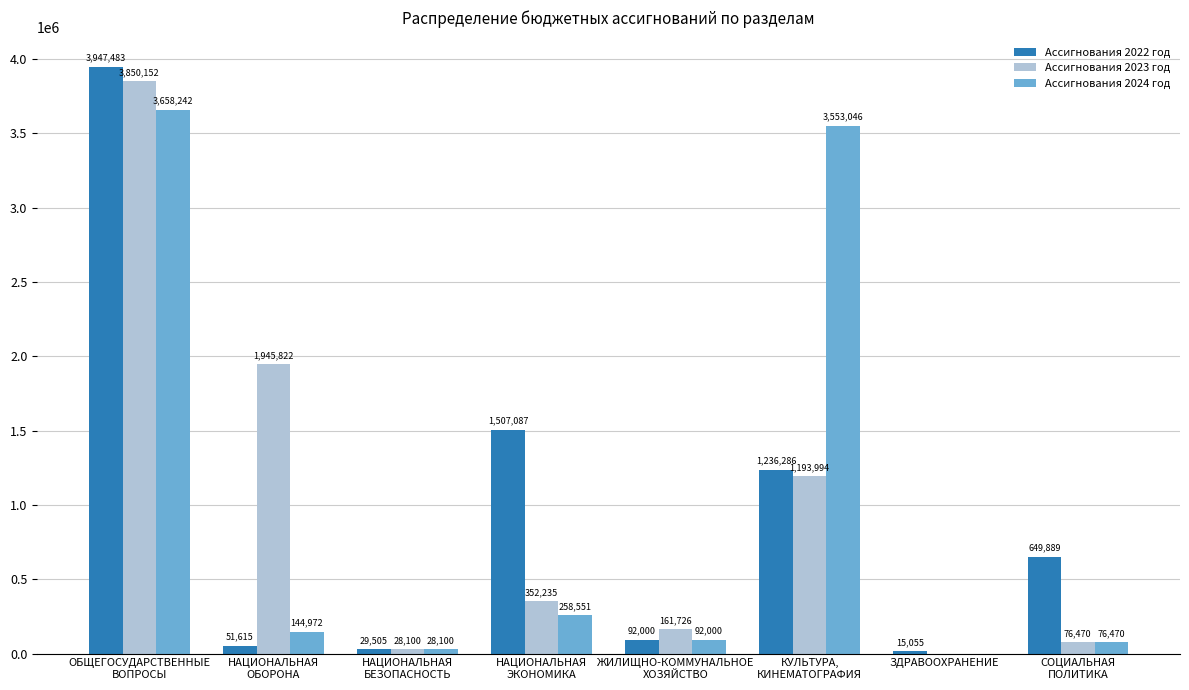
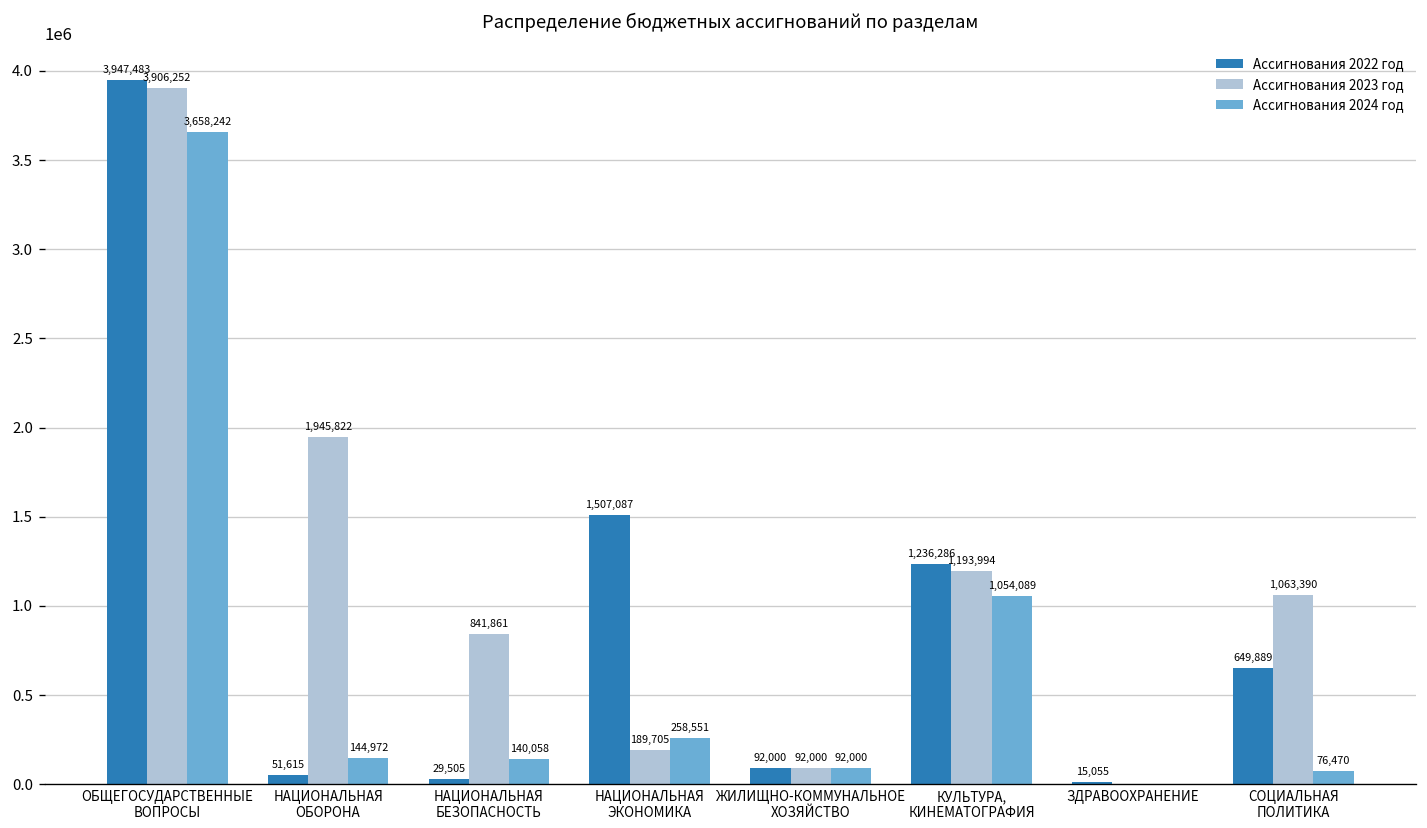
Ассигнования 2023 год, ОБЩЕГОСУДАРСТВЕННЫЕ ВОПРОСЫ: 3,850,152 -> 3,906,252
Ассигнования 2023 год, НАЦИОНАЛЬНАЯ БЕЗОПАСНОСТЬ: 28,100 -> 841,861
Ассигнования 2024 год, НАЦИОНАЛЬНАЯ БЕЗОПАСНОСТЬ: 28,100 -> 140,058
Ассигнования 2023 год, НАЦИОНАЛЬНАЯ ЭКОНОМИКА: 352,235 -> 189,705
Ассигнования 2023 год, ЖИЛИЩНО-КОММУНАЛЬНОЕ ХОЗЯЙСТВО: 161,726 -> 92,000
Ассигнования 2024 год, КУЛЬТУРА, КИНЕМАТОГРАФИЯ: 3,553,046 -> 1,054,089
Ассигнования 2023 год, СОЦИАЛЬНАЯ ПОЛИТИКА: 76,470 -> 1,063,390
